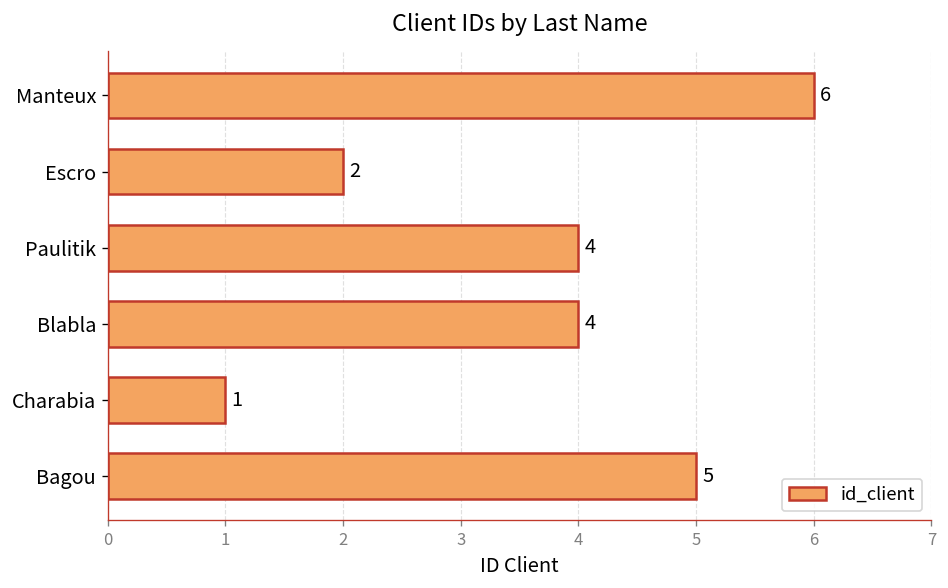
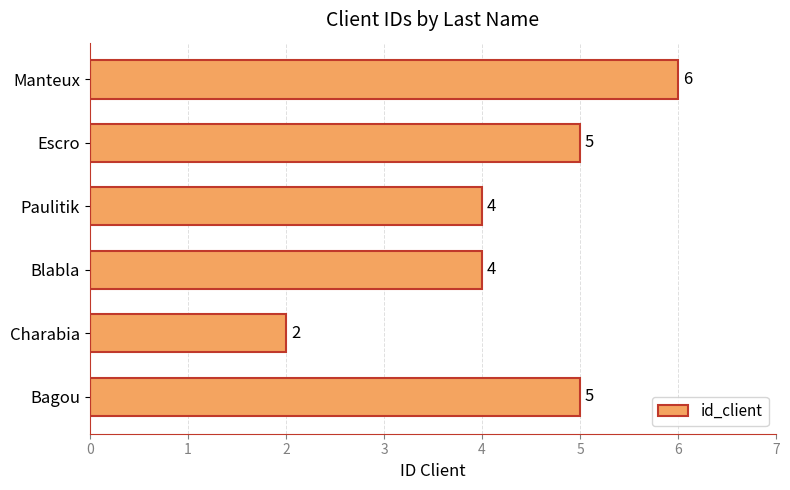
Escro: 2 -> 5
Charabia: 1 -> 2
